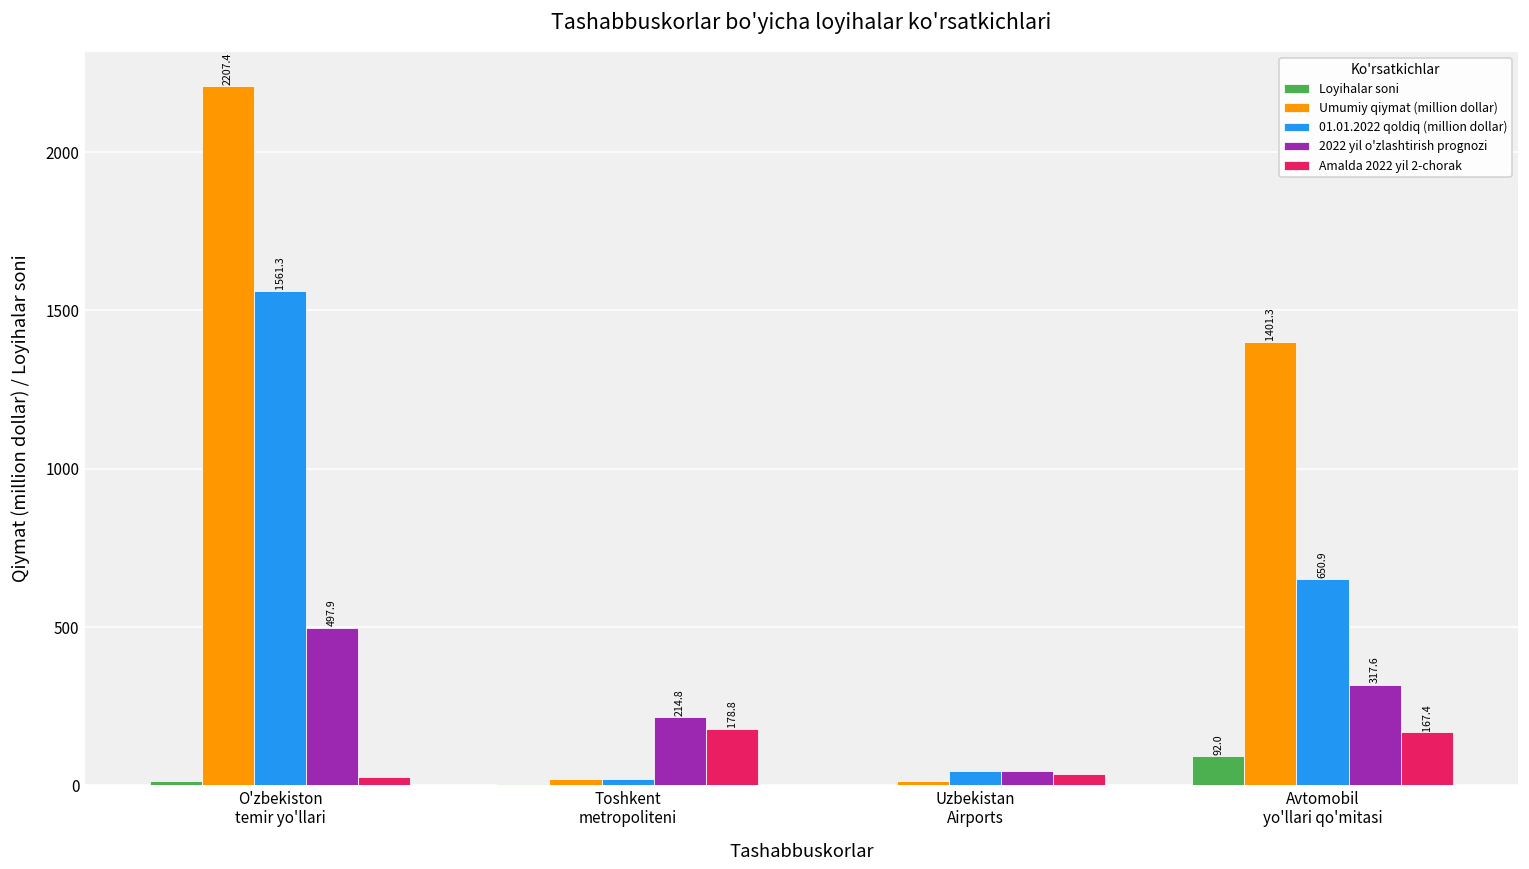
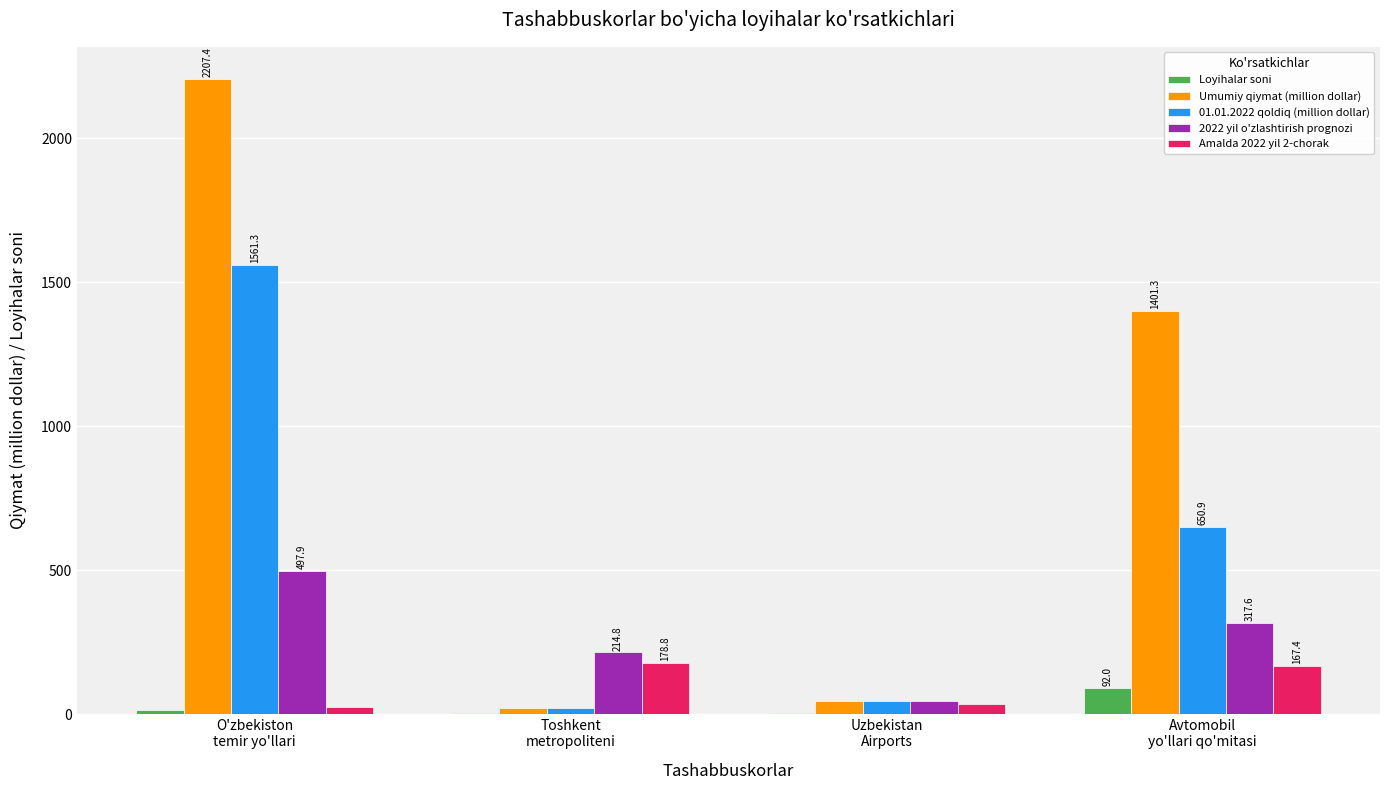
Umumiy qiymat (million dollar), Uzbekistan Airports: 20 -> 50
